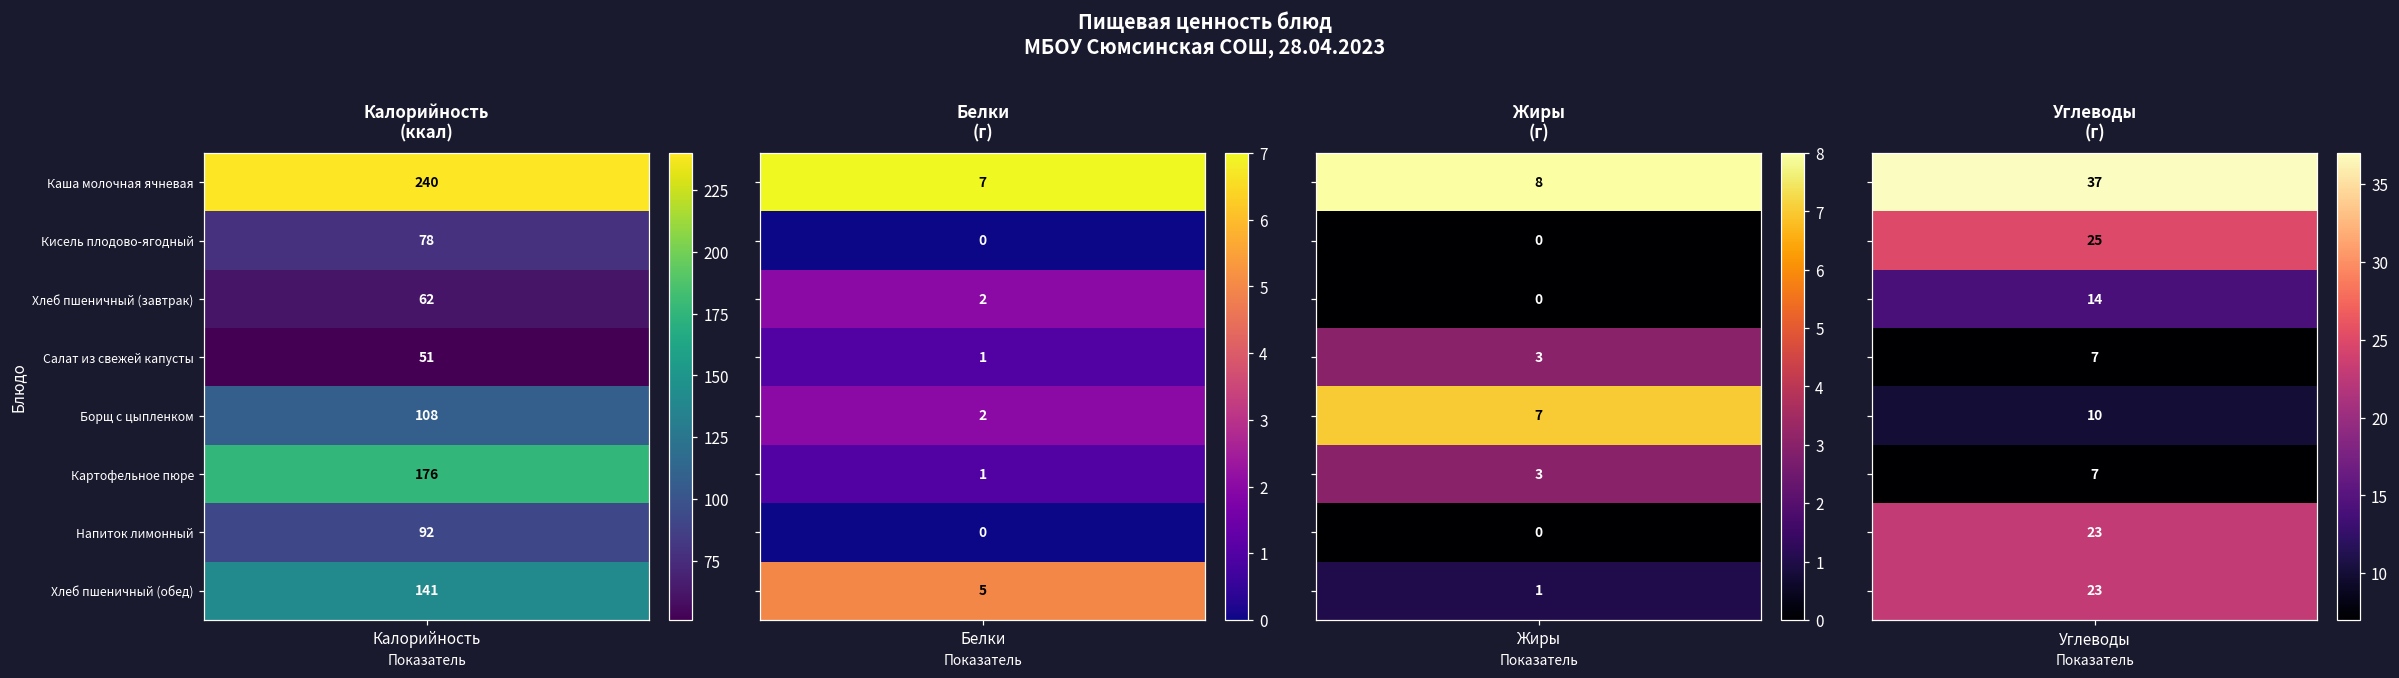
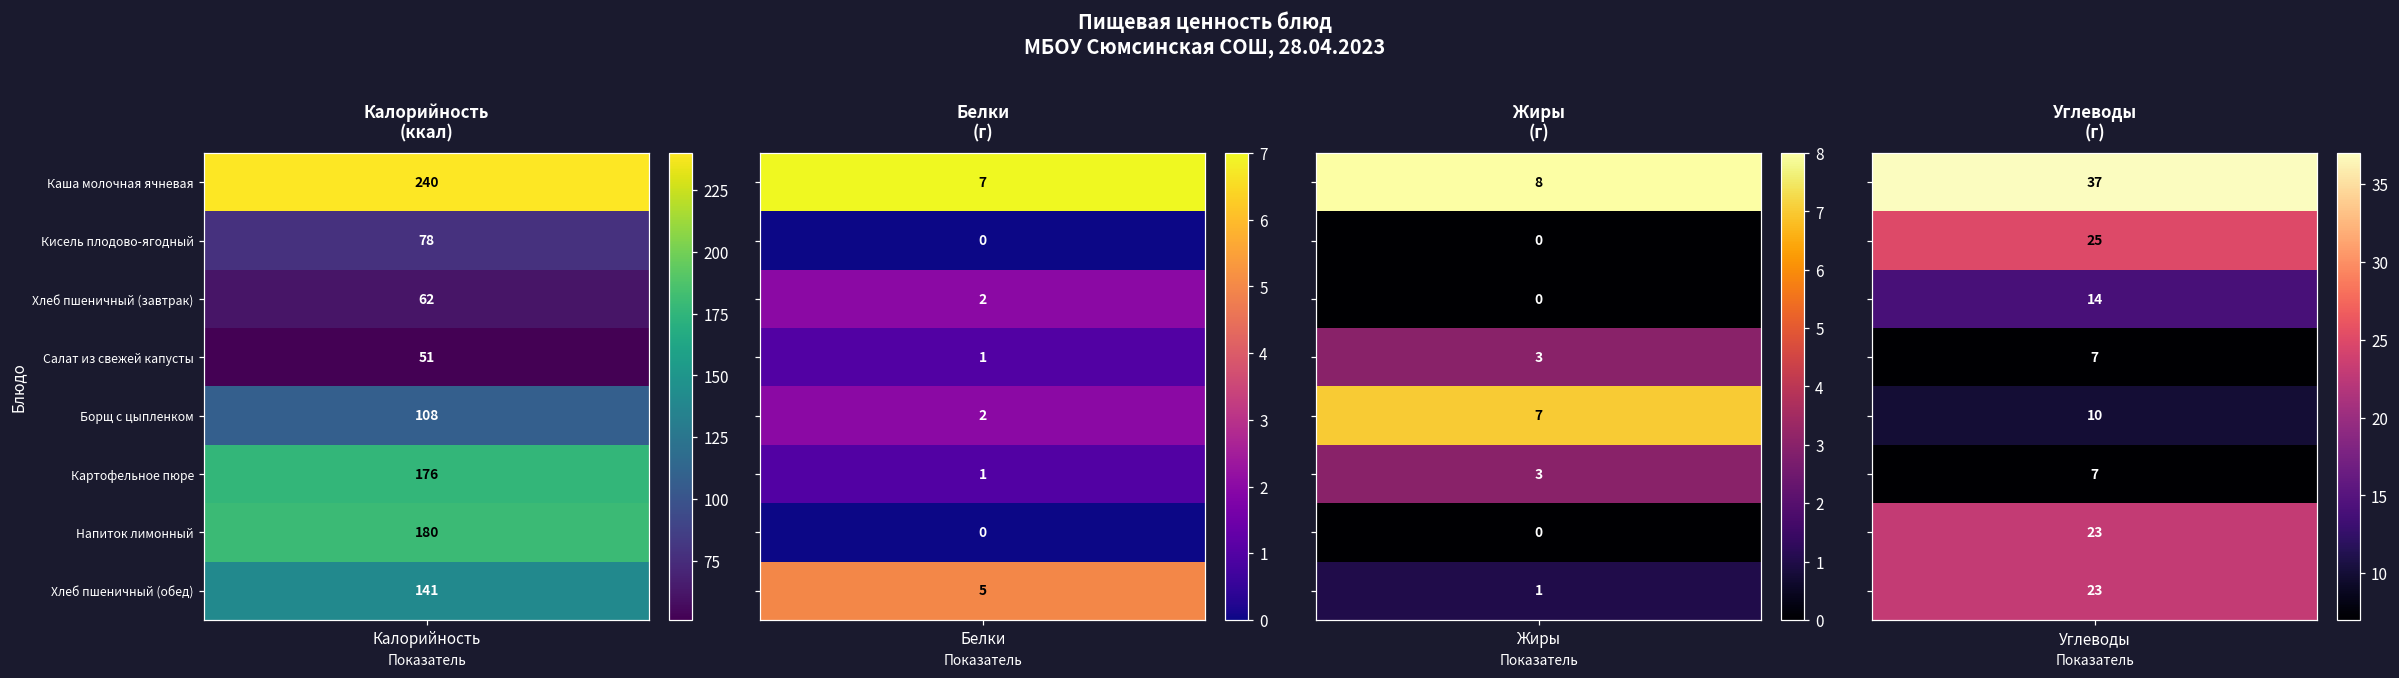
Калорийность (ккал), Напиток лимонный, Калорийность: 92 -> 180
